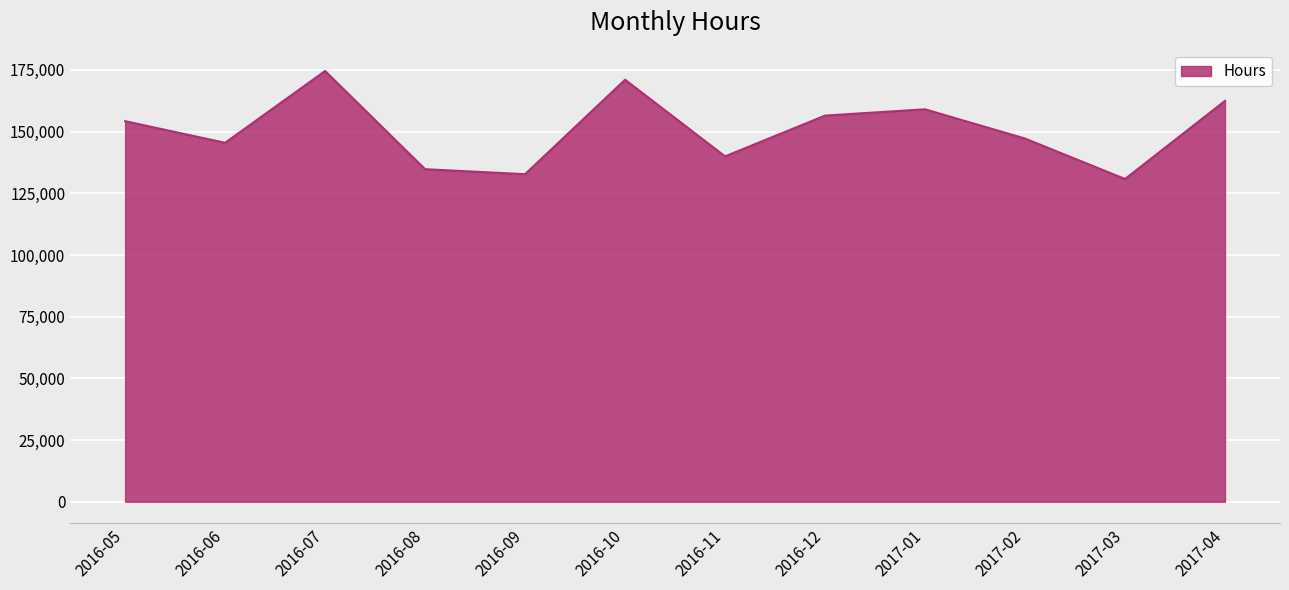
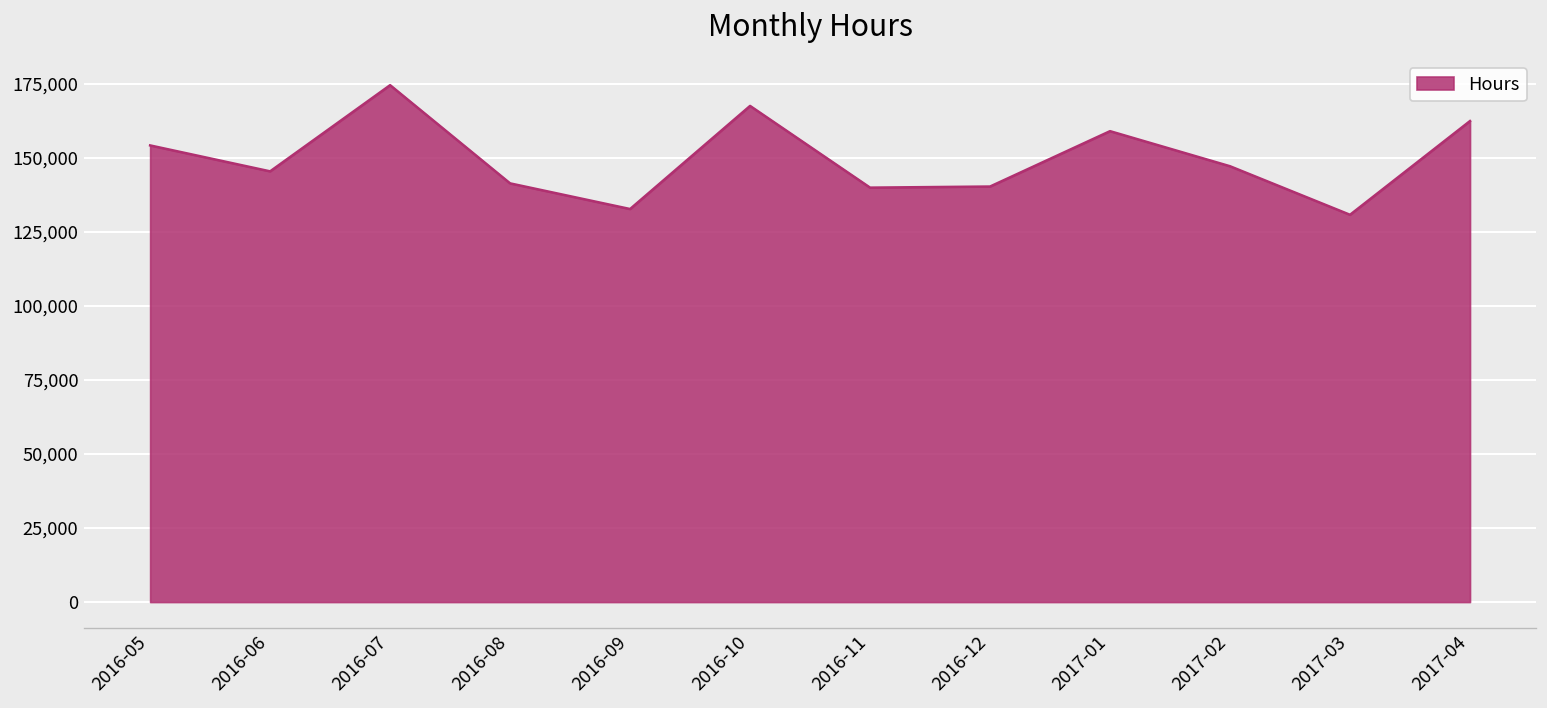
2016-08: 135,000 -> 141,000
2016-10: 171,000 -> 168,000
2016-12: 156,000 -> 140,000
